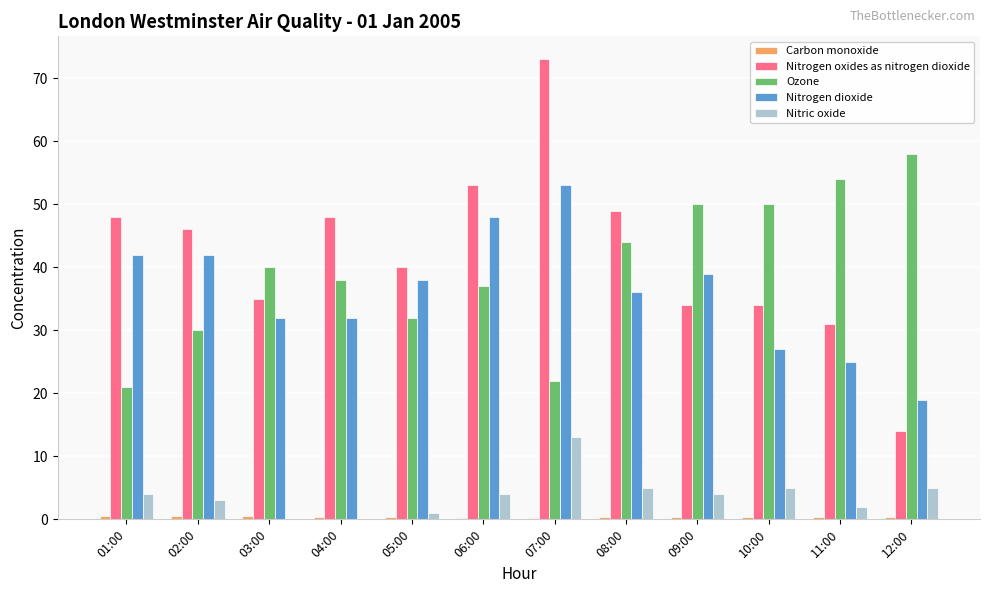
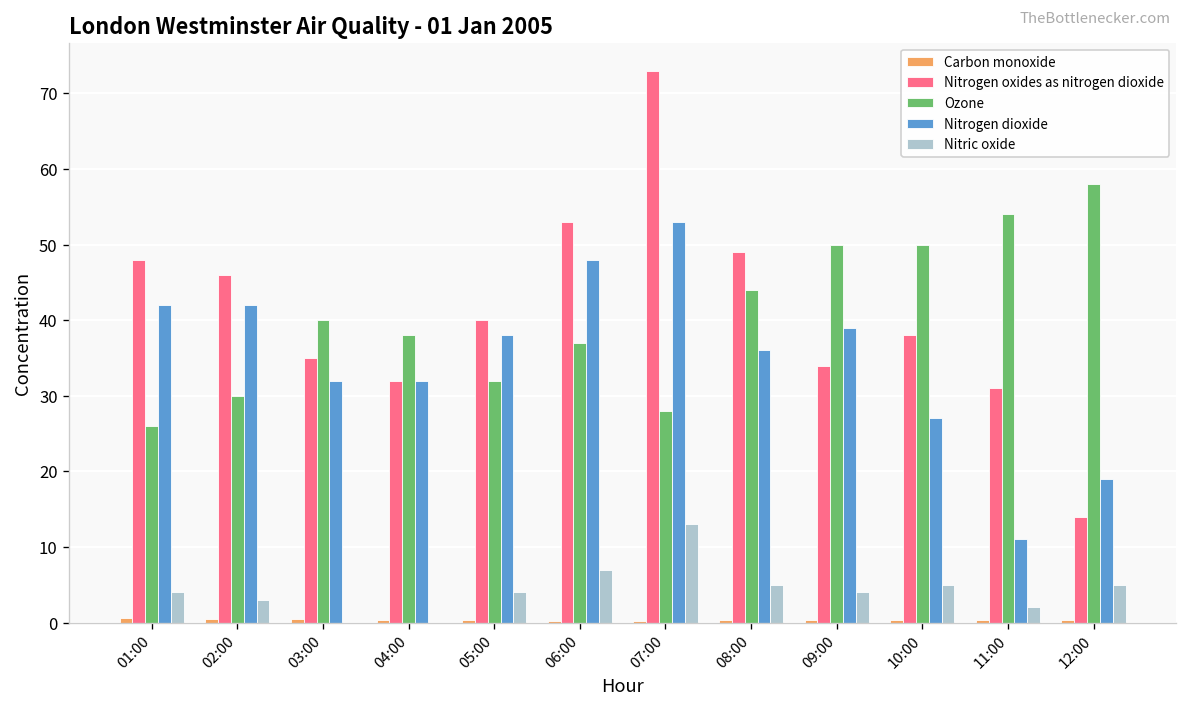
Ozone, 01:00: 21 -> 26
Nitrogen oxides as nitrogen dioxide, 04:00: 48 -> 32
Nitric oxide, 05:00: 1 -> 4
Nitric oxide, 06:00: 4 -> 7
Ozone, 07:00: 22 -> 28
Nitrogen oxides as nitrogen dioxide, 10:00: 34 -> 38
Nitrogen dioxide, 11:00: 25 -> 11
